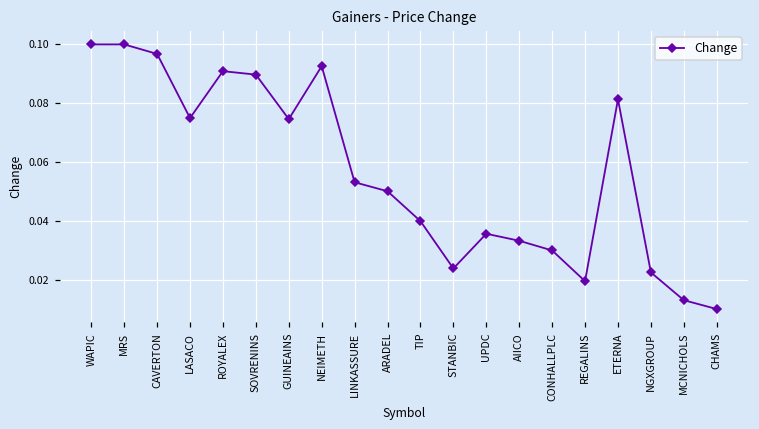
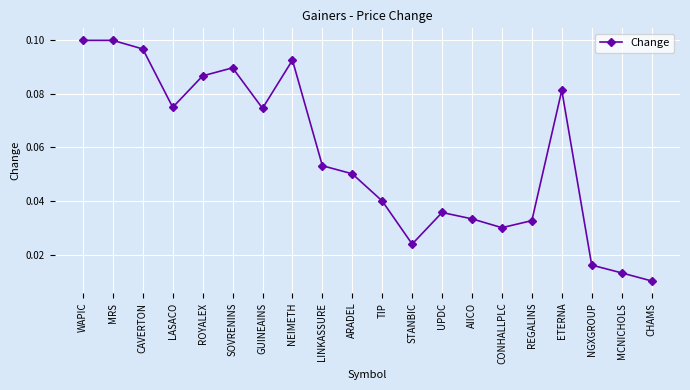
ROYALEX: 0.091 -> 0.087
REGALINS: 0.020 -> 0.033
NGXGROUP: 0.023 -> 0.016
